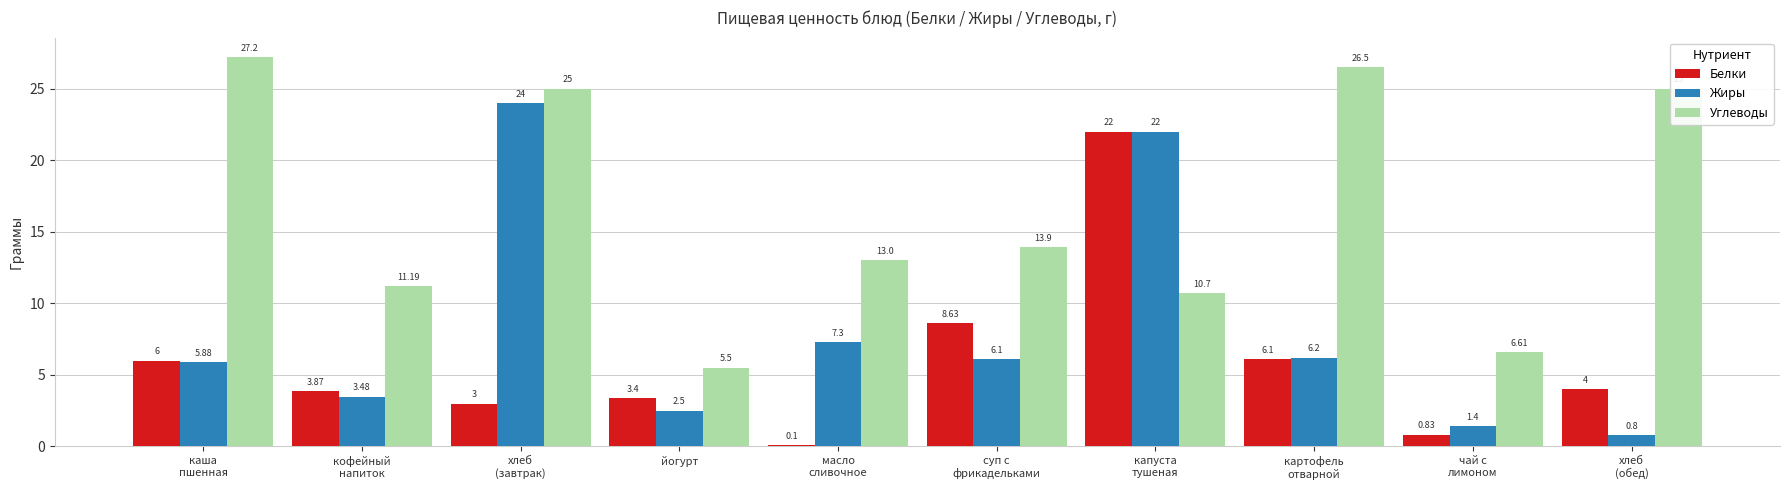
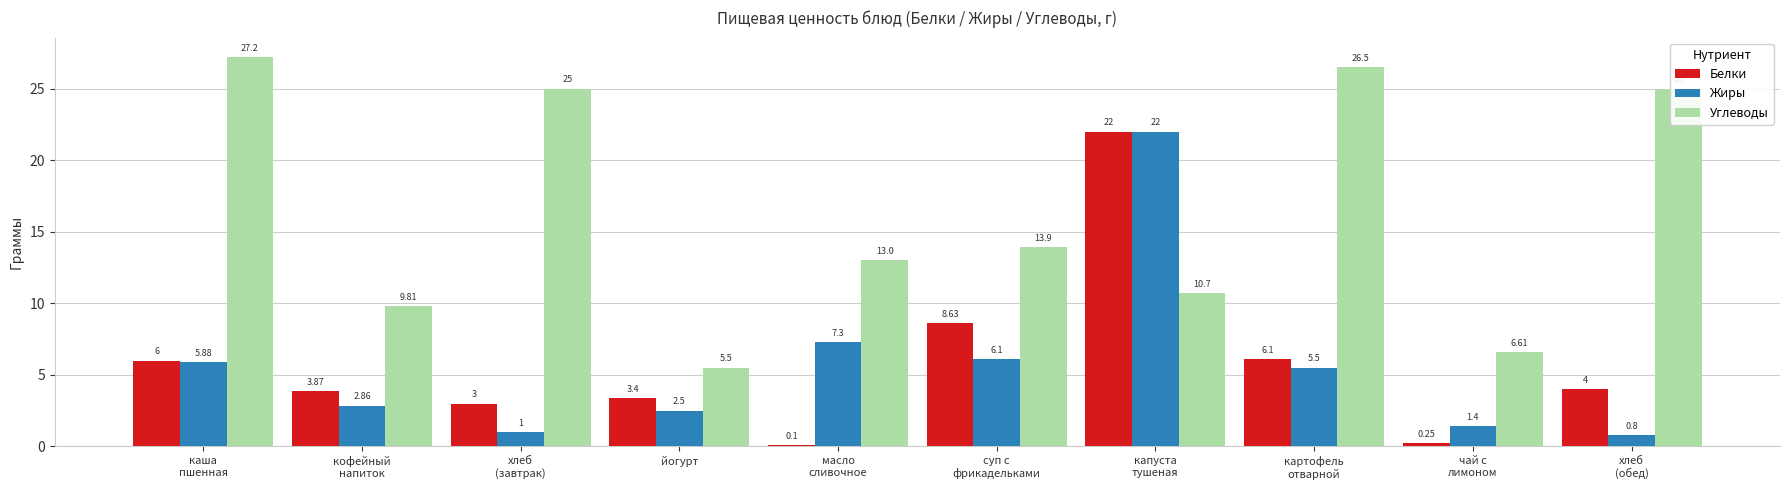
Жиры, кофейный напиток: 3.48 -> 2.86
Углеводы, кофейный напиток: 11.19 -> 9.81
Жиры, хлеб (завтрак): 24 -> 1
Жиры, картофель отварной: 6.2 -> 5.5
Белки, чай с лимоном: 0.83 -> 0.25
